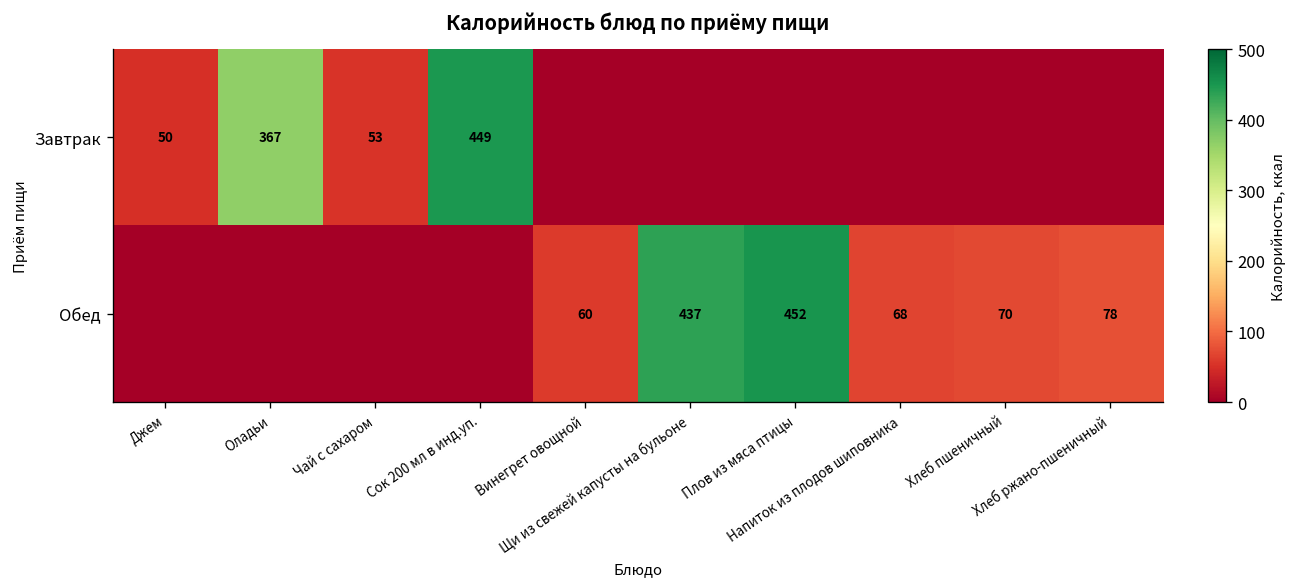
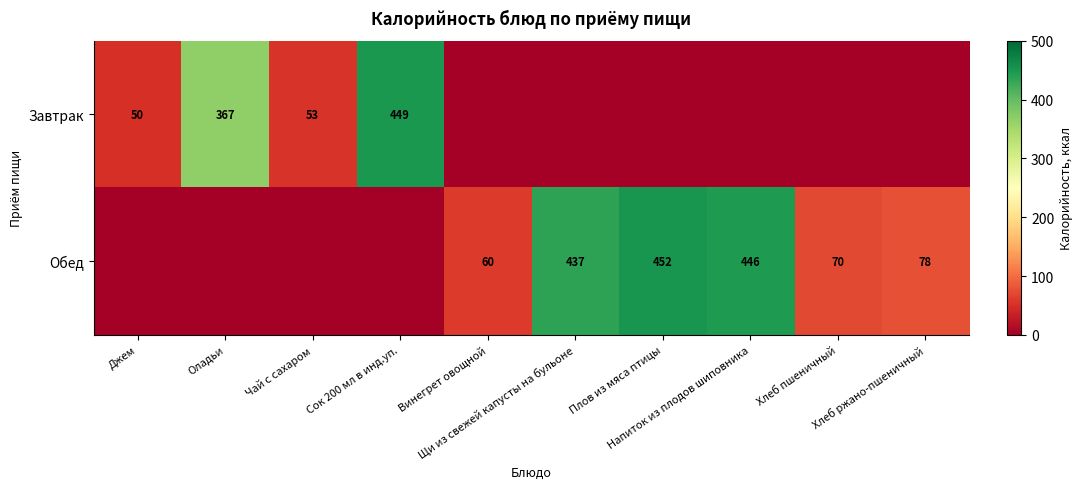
Обед, Напиток из плодов шиповника: 68 -> 446
